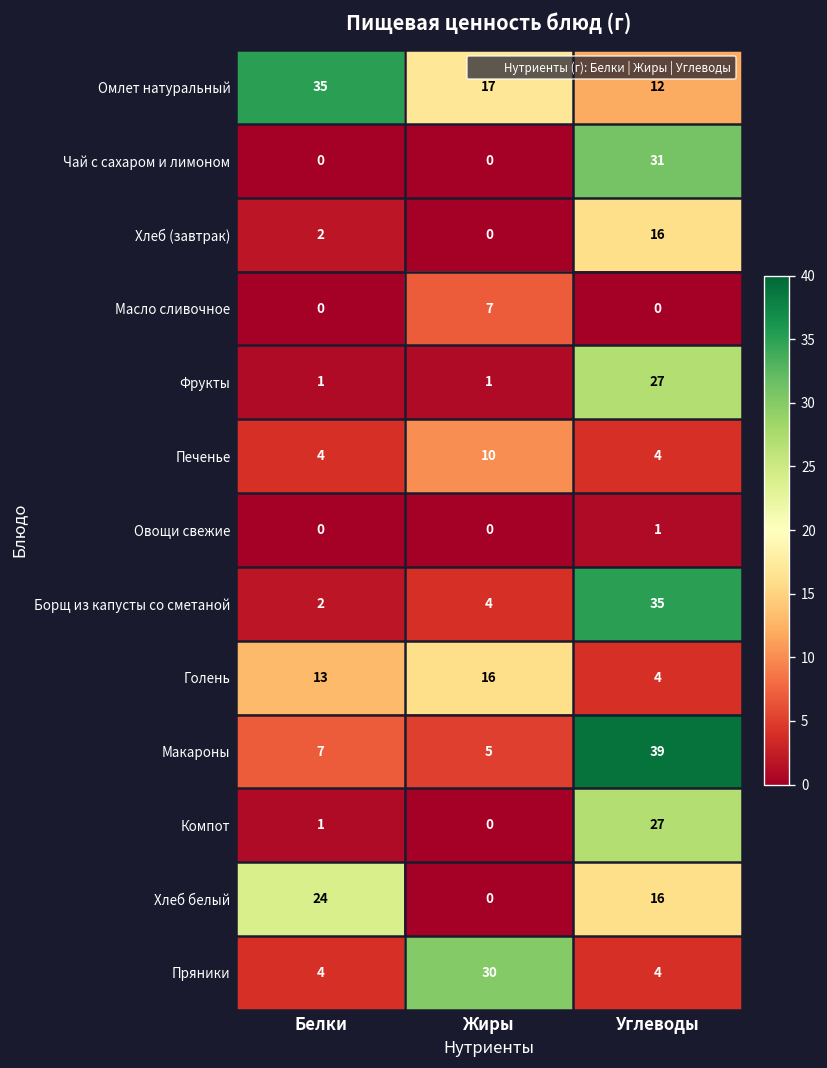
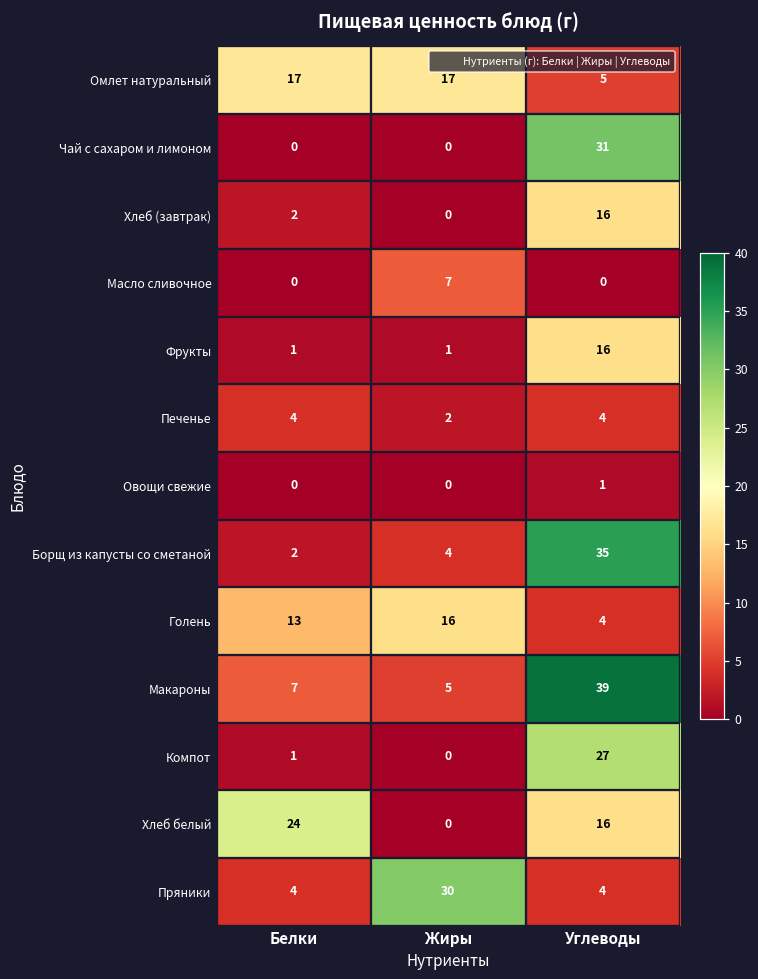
Омлет натуральный, Белки: 35 -> 17
Омлет натуральный, Углеводы: 12 -> 5
Фрукты, Углеводы: 27 -> 16
Печенье, Жиры: 10 -> 2
